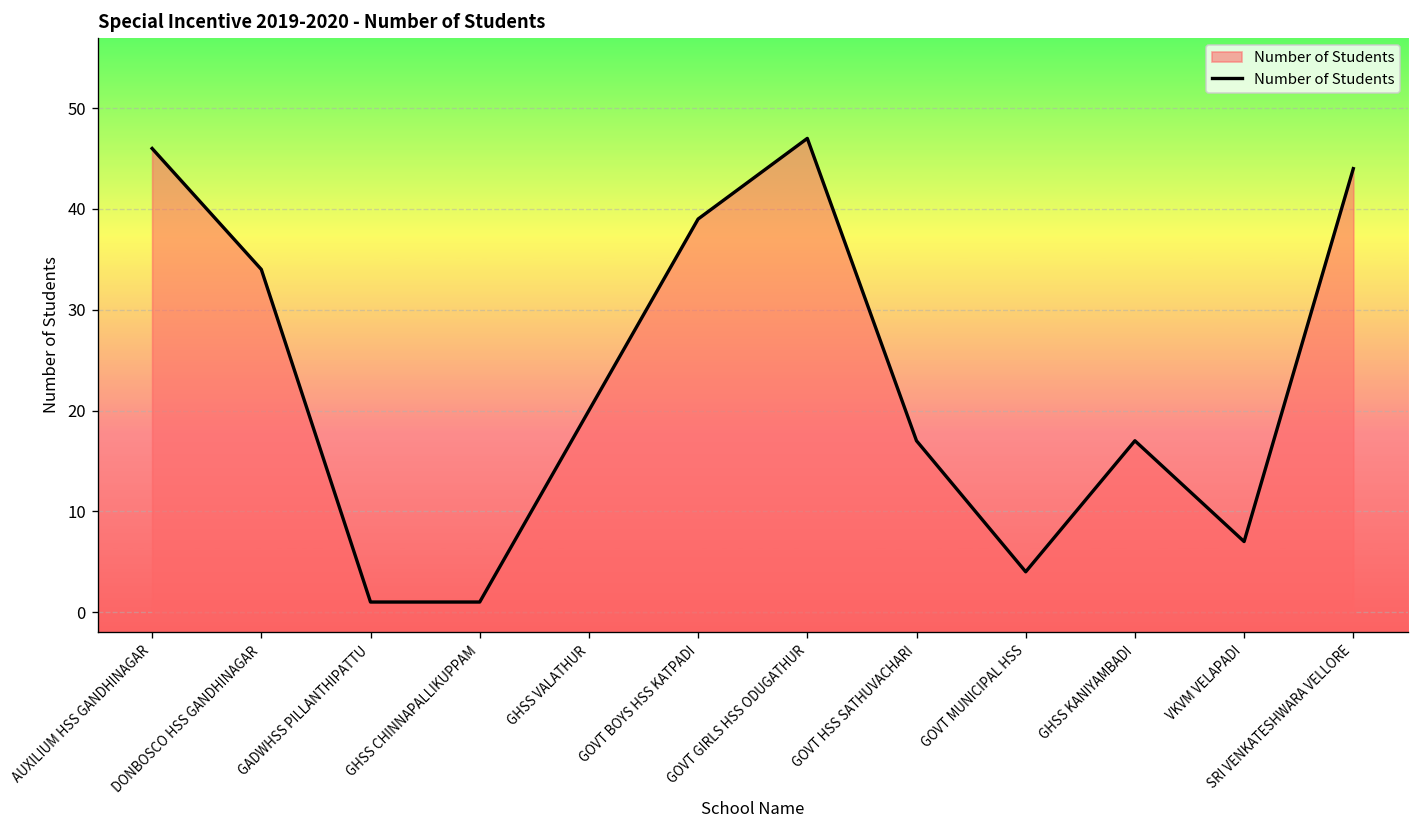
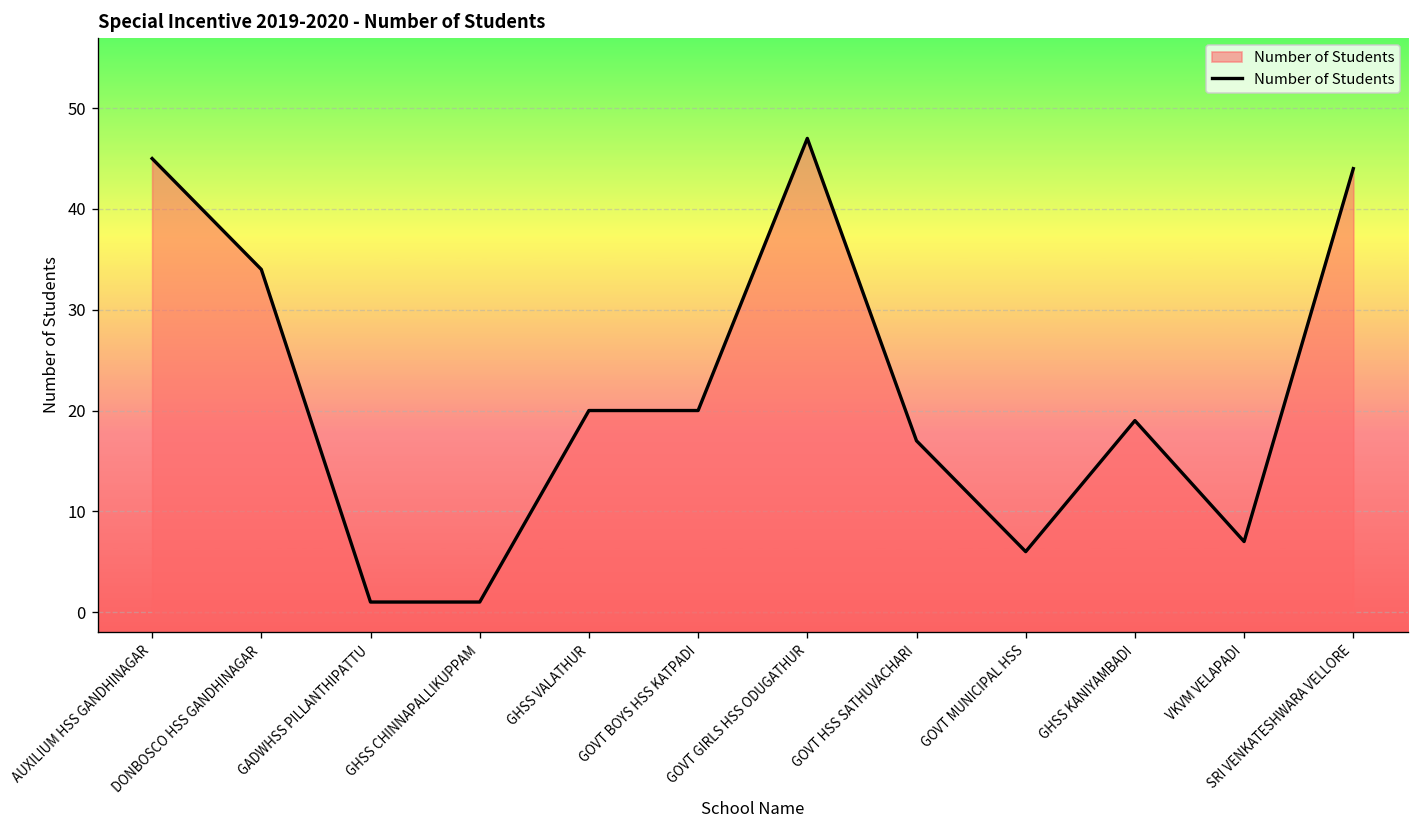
AUXILIUM HSS GANDHINAGAR: 46 -> 45
GOVT BOYS HSS KATPADI: 39 -> 20
GOVT MUNICIPAL HSS: 4 -> 6
GHSS KANIYAMBADI: 17 -> 19
